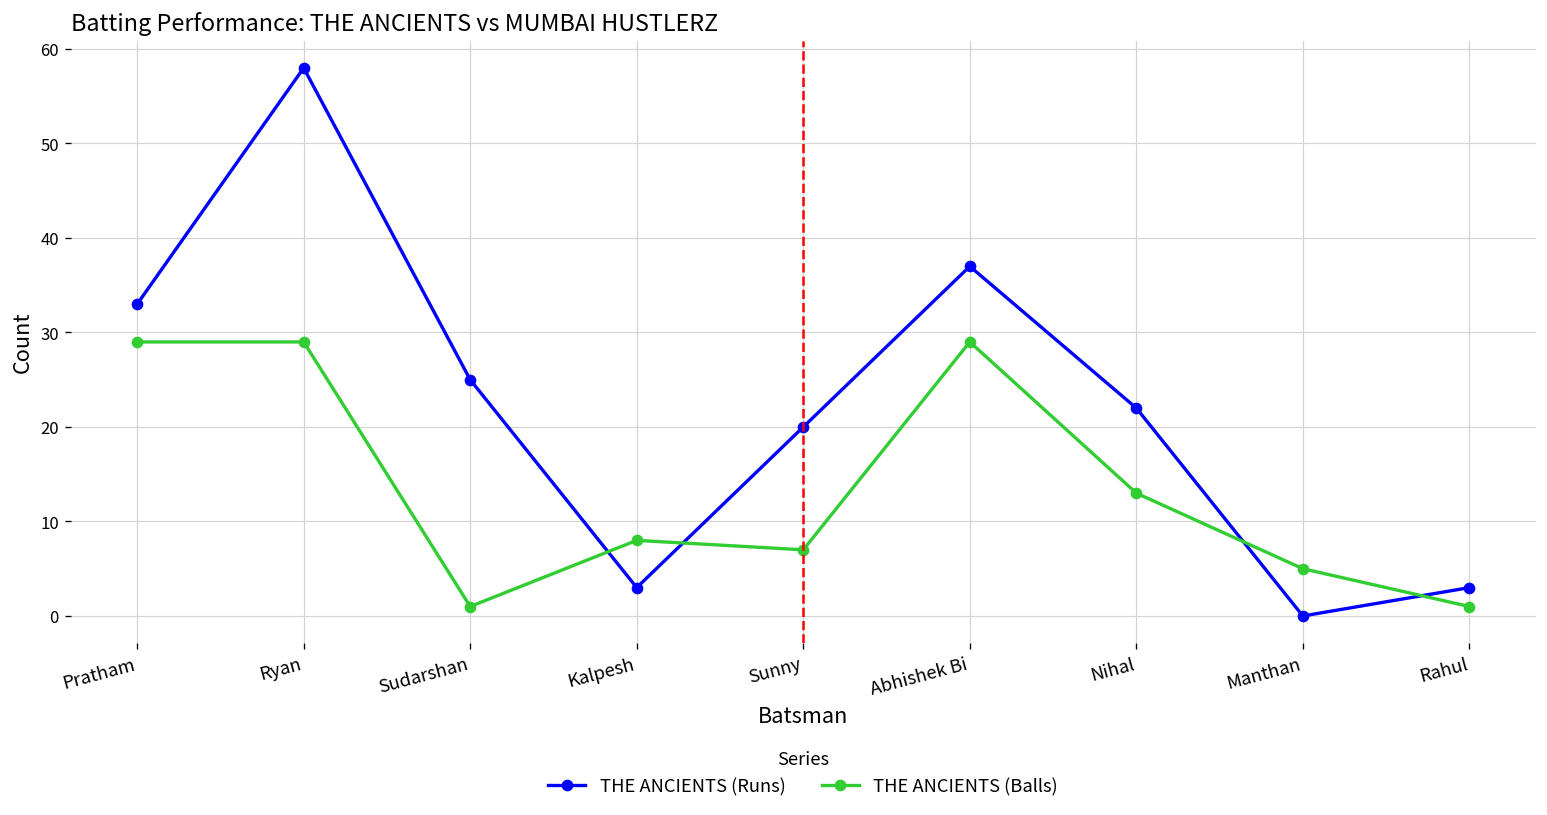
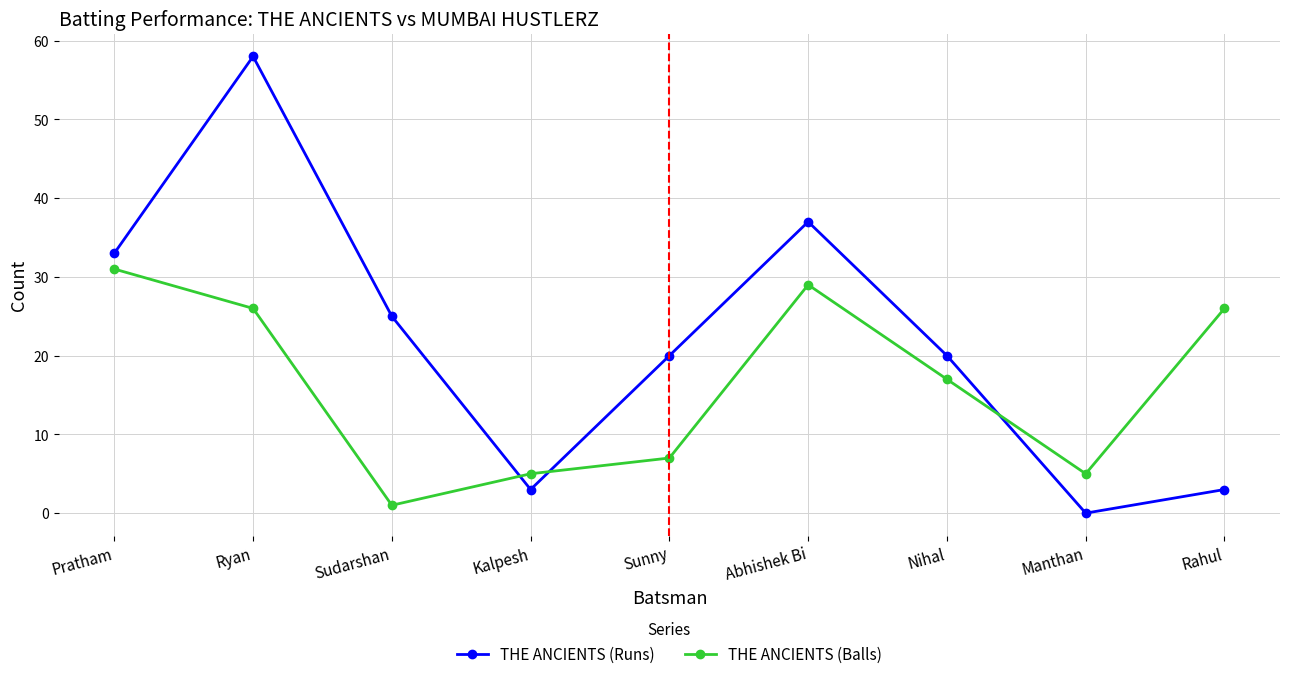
THE ANCIENTS (Balls), Pratham: 29 -> 31
THE ANCIENTS (Balls), Ryan: 29 -> 26
THE ANCIENTS (Balls), Kalpesh: 8 -> 5
THE ANCIENTS (Runs), Nihal: 22 -> 20
THE ANCIENTS (Balls), Nihal: 13 -> 17
THE ANCIENTS (Balls), Rahul: 1 -> 26
